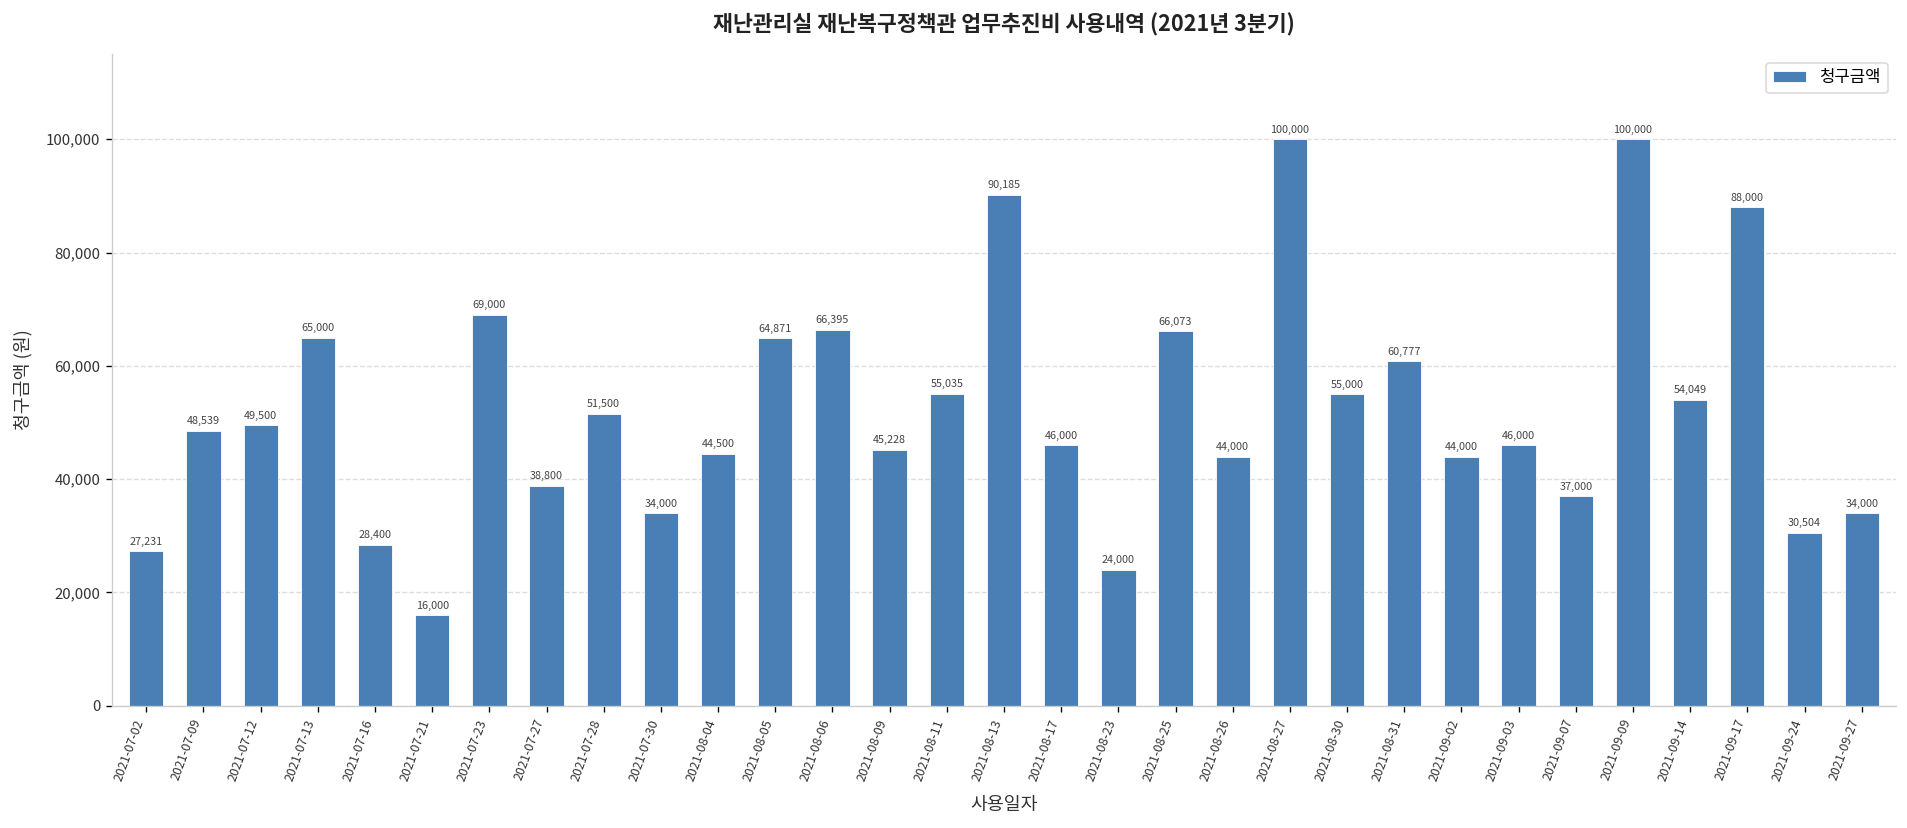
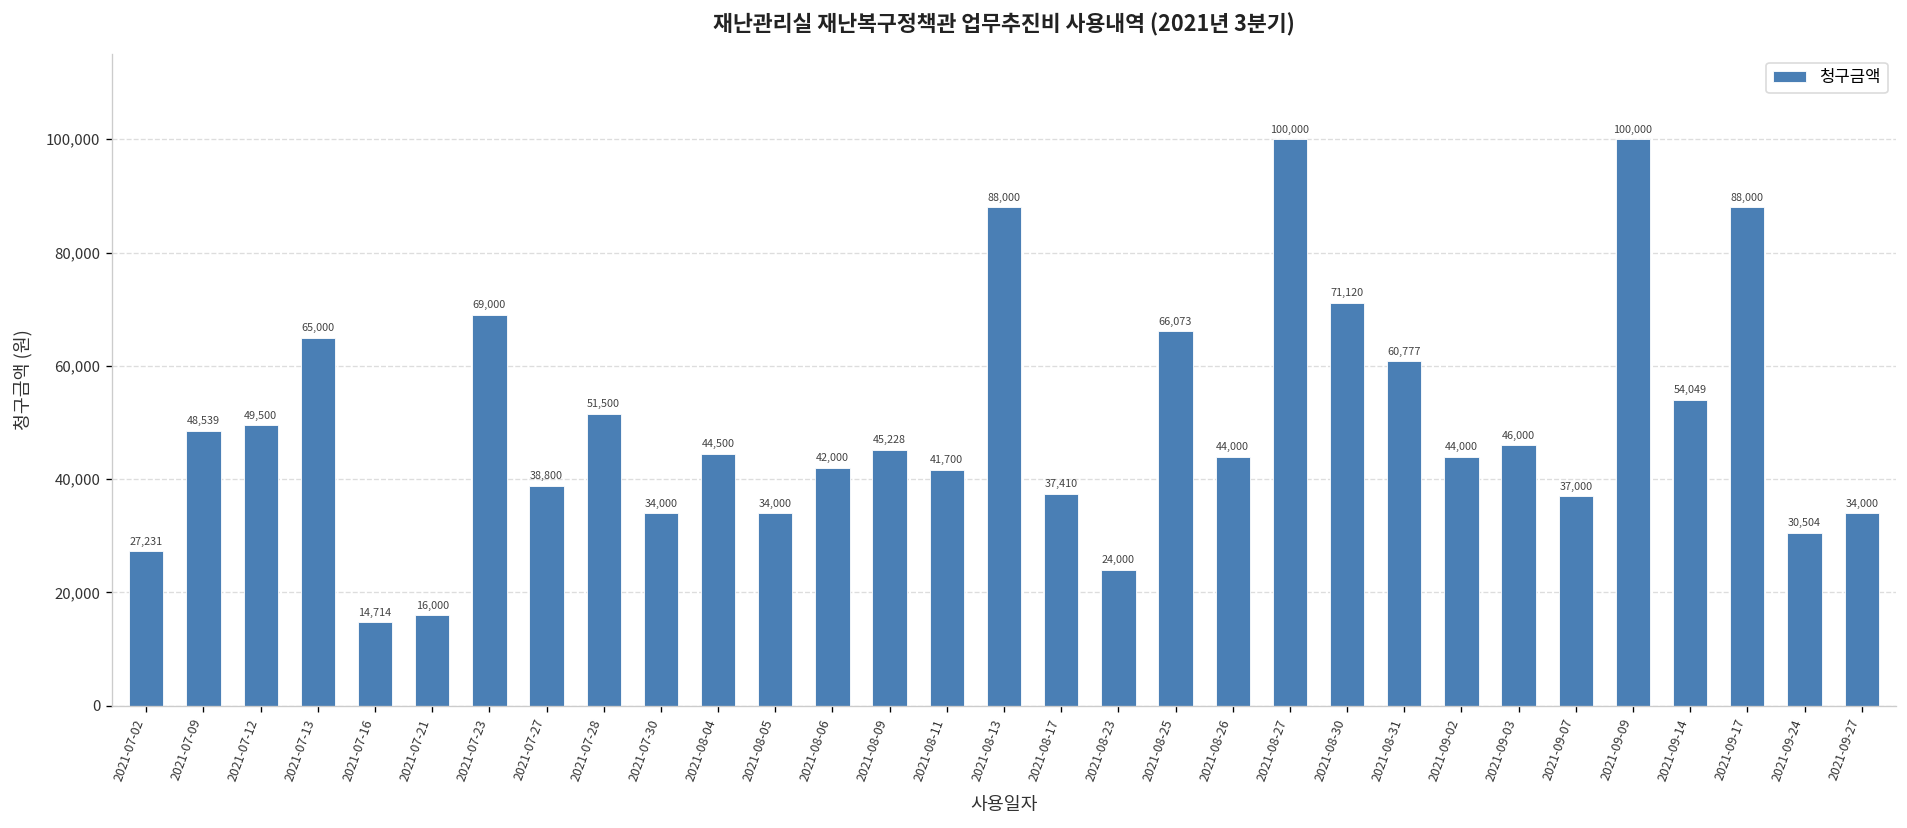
2021-07-16: 28,400 -> 14,714
2021-08-05: 64,871 -> 34,000
2021-08-06: 66,395 -> 42,000
2021-08-11: 55,035 -> 41,700
2021-08-13: 90,185 -> 88,000
2021-08-17: 46,000 -> 37,410
2021-08-30: 55,000 -> 71,120
